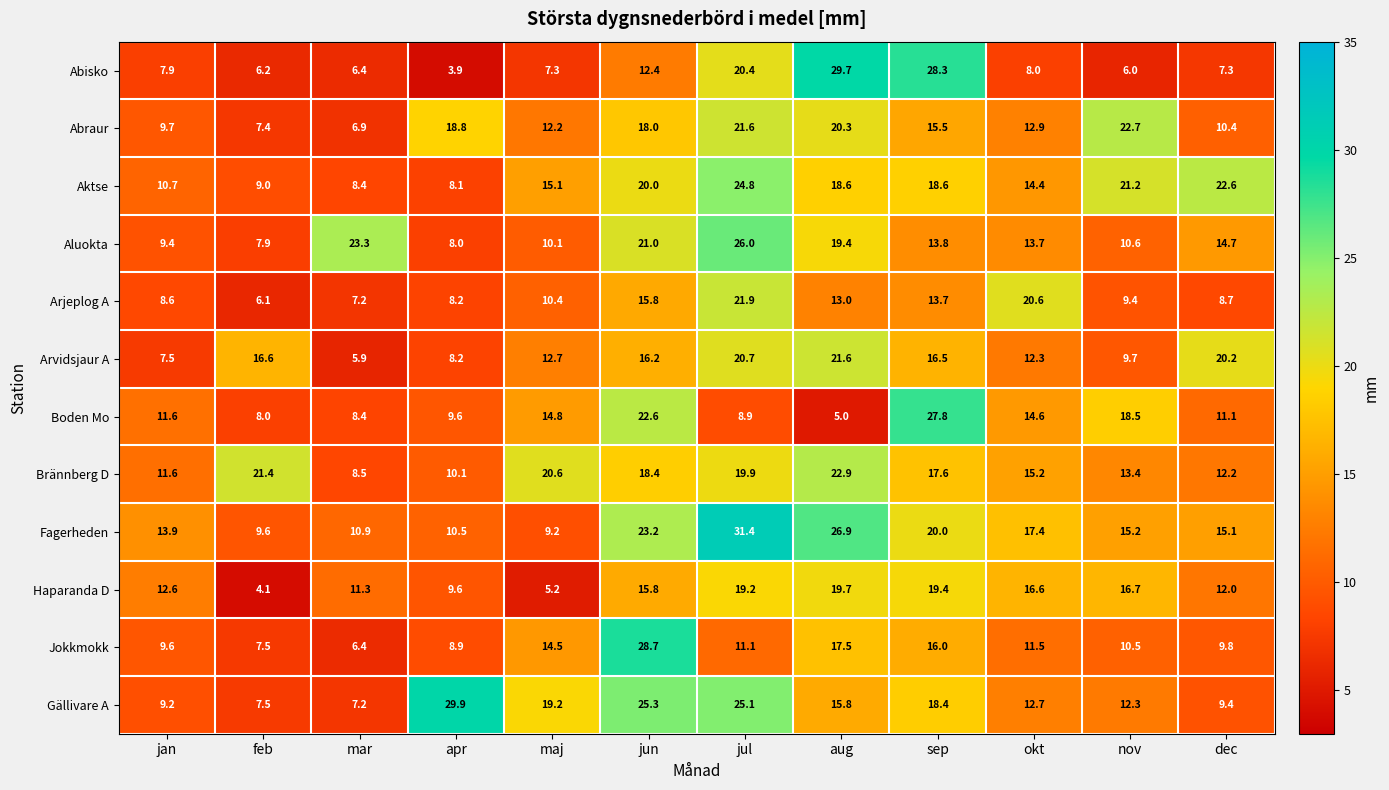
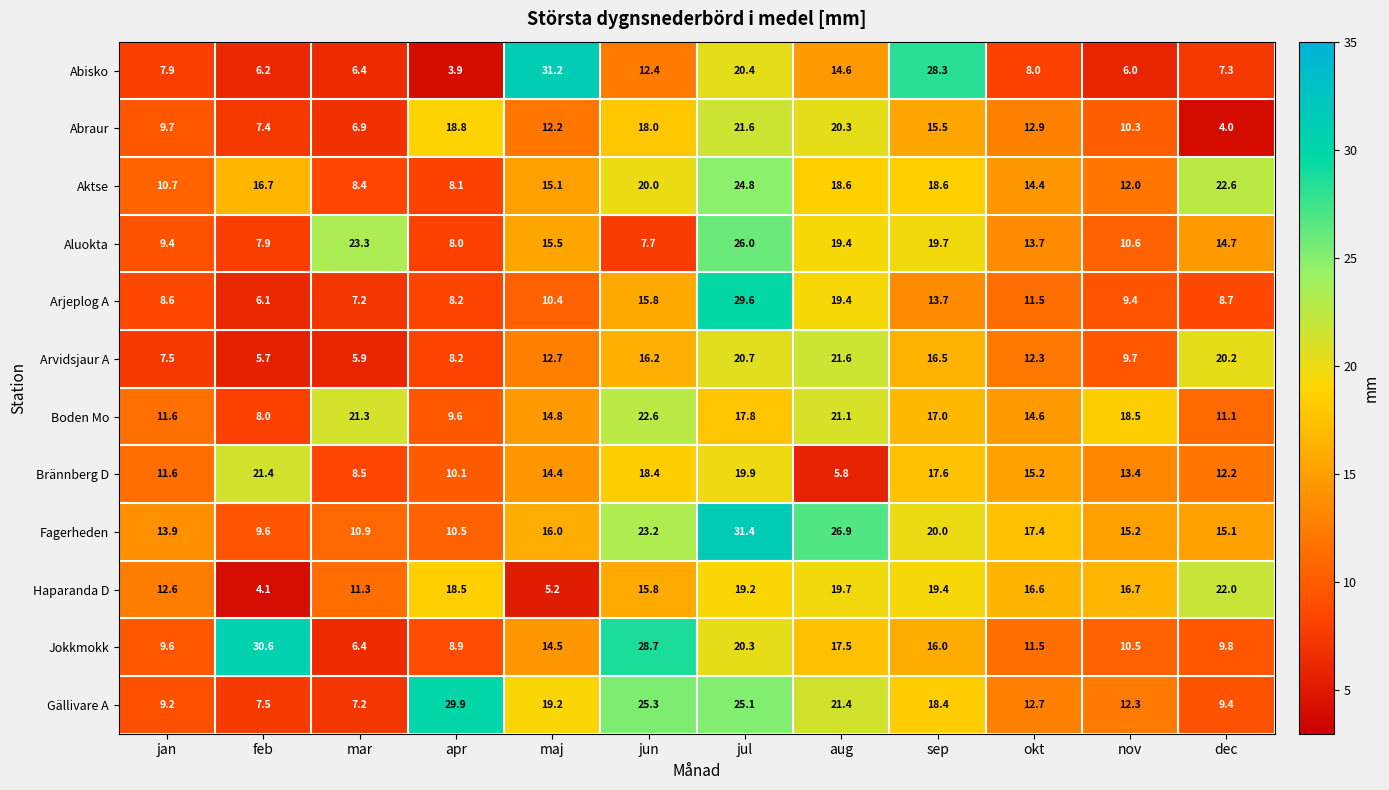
Abisko, maj: 7.3 -> 31.2
Abisko, aug: 29.7 -> 14.6
Abraur, nov: 22.7 -> 10.3
Abraur, dec: 10.4 -> 4.0
Aktse, feb: 9.0 -> 16.7
Aktse, nov: 21.2 -> 12.0
Aluokta, maj: 10.1 -> 15.5
Aluokta, jun: 21.0 -> 7.7
Aluokta, sep: 13.8 -> 19.7
Arjeplog A, jul: 21.9 -> 29.6
Arjeplog A, aug: 13.0 -> 19.4
Arjeplog A, okt: 20.6 -> 11.5
Arvidsjaur A, feb: 16.6 -> 5.7
Boden Mo, mar: 8.4 -> 21.3
Boden Mo, jul: 8.9 -> 17.8
Boden Mo, aug: 5.0 -> 21.1
Boden Mo, sep: 27.8 -> 17.0
Brännberg D, maj: 20.6 -> 14.4
Brännberg D, aug: 22.9 -> 5.8
Fagerheden, maj: 9.2 -> 16.0
Haparanda D, apr: 9.6 -> 18.5
Haparanda D, dec: 12.0 -> 22.0
Jokkmokk, feb: 7.5 -> 30.6
Jokkmokk, jul: 11.1 -> 20.3
Gällivare A, aug: 15.8 -> 21.4
